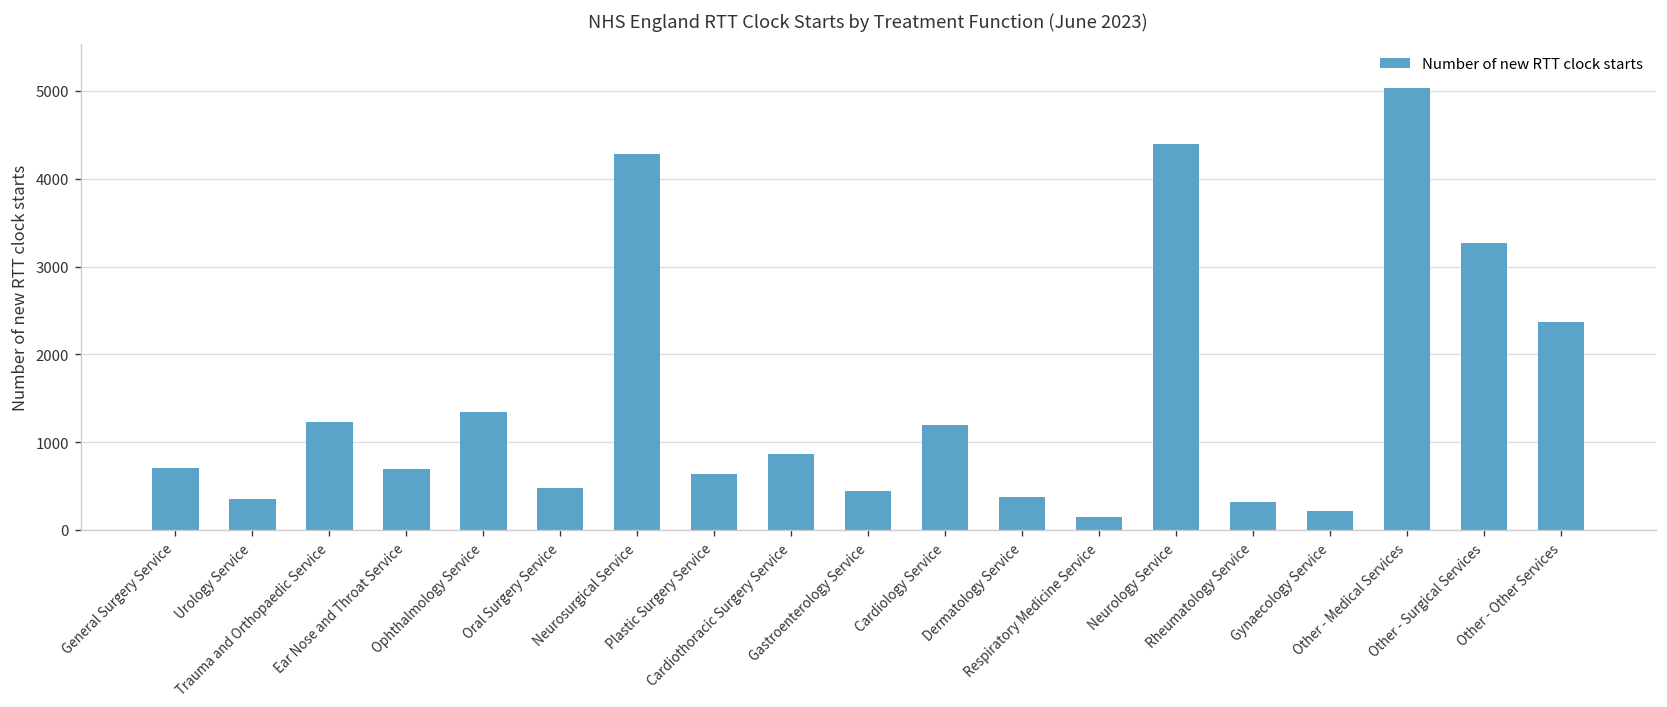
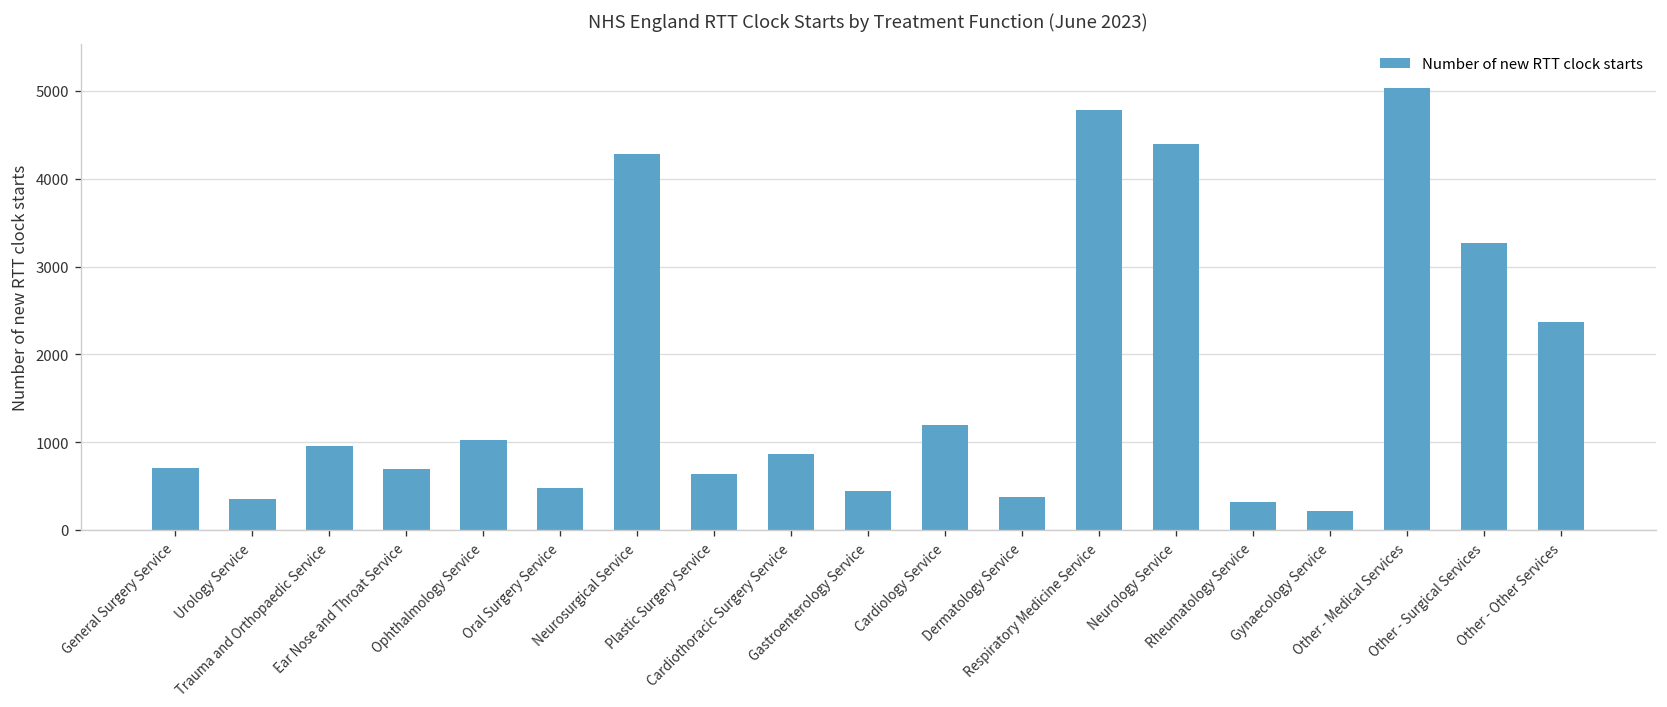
Trauma and Orthopaedic Service: 1200 -> 1000
Ophthalmology Service: 1300 -> 1000
Respiratory Medicine Service: 200 -> 4800
